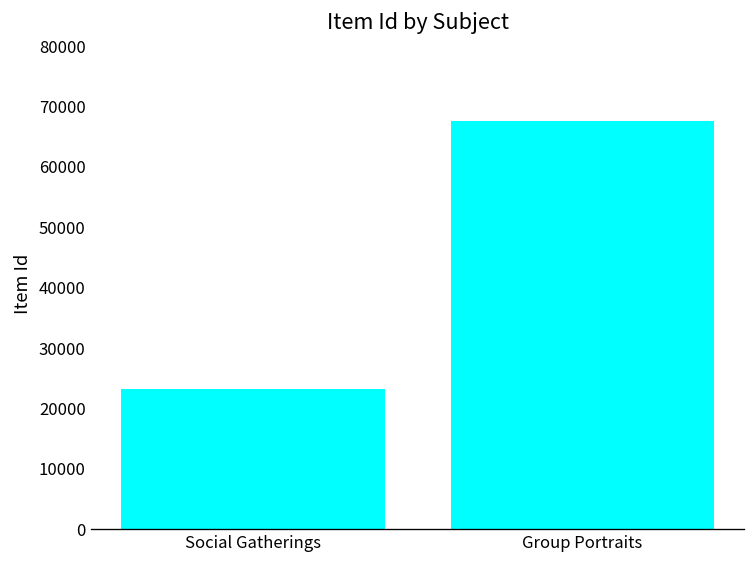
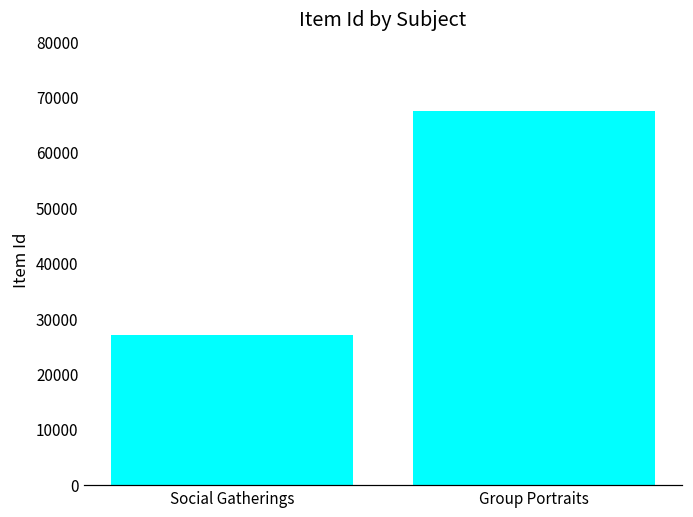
Social Gatherings: 23000 -> 27000
